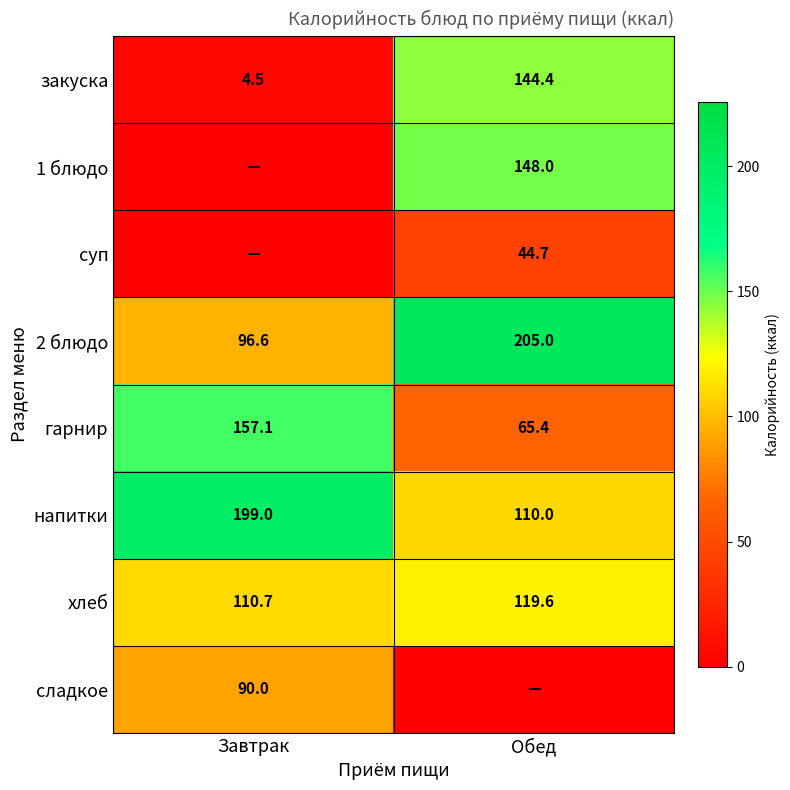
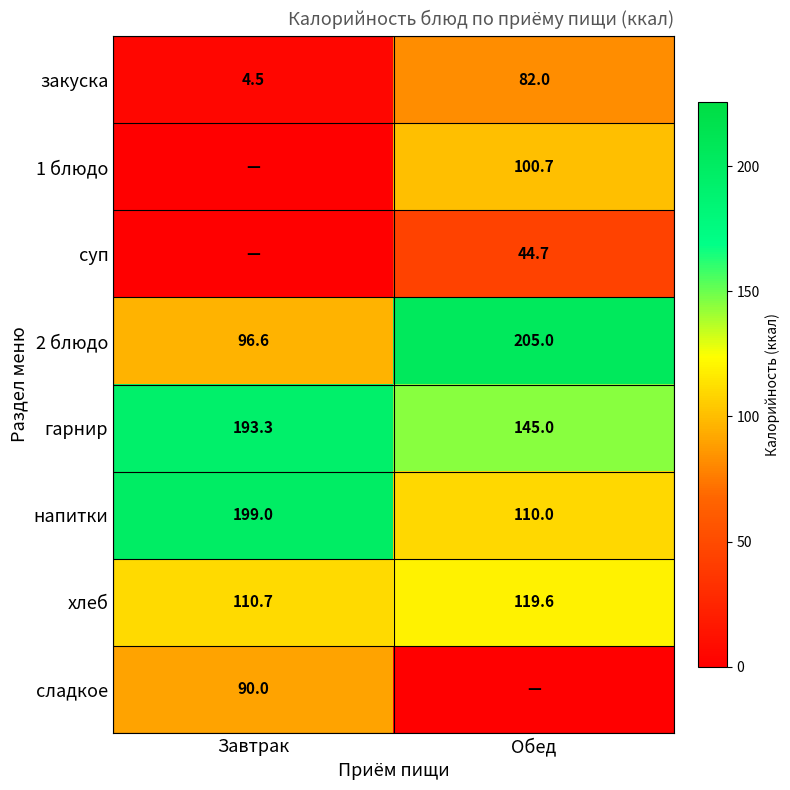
закуска, Обед: 144.4 -> 82.0
1 блюдо, Обед: 148.0 -> 100.7
гарнир, Завтрак: 157.1 -> 193.3
гарнир, Обед: 65.4 -> 145.0
